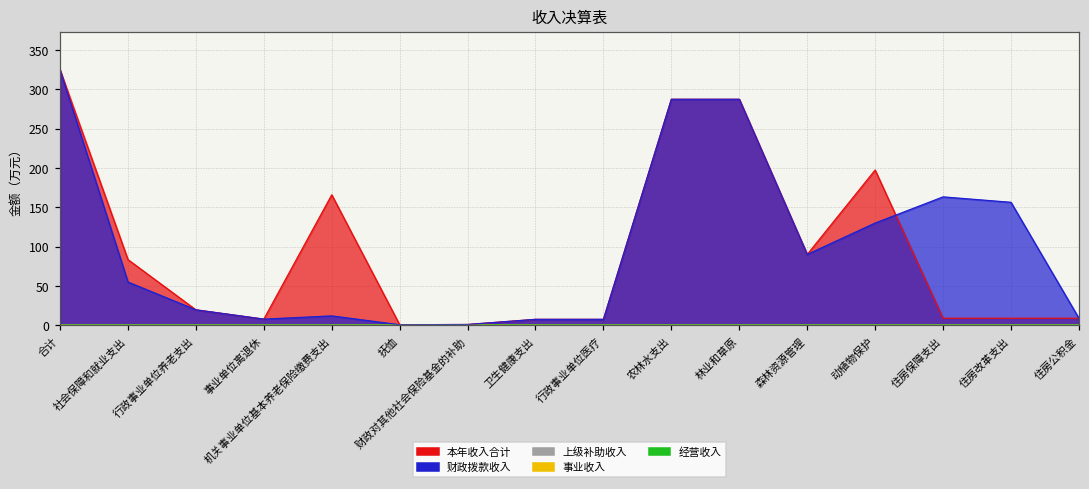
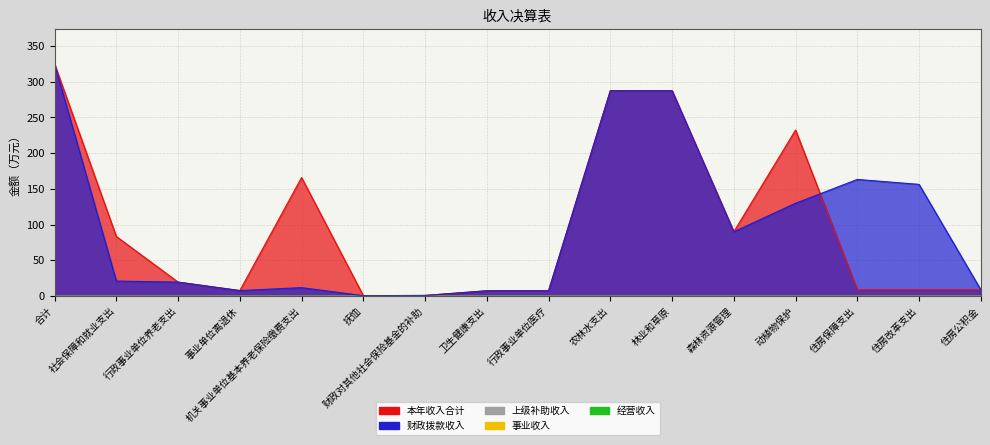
财政拨款收入, 社会保障和就业支出: 50 -> 20
本年收入合计, 动植物保护: 200 -> 230
